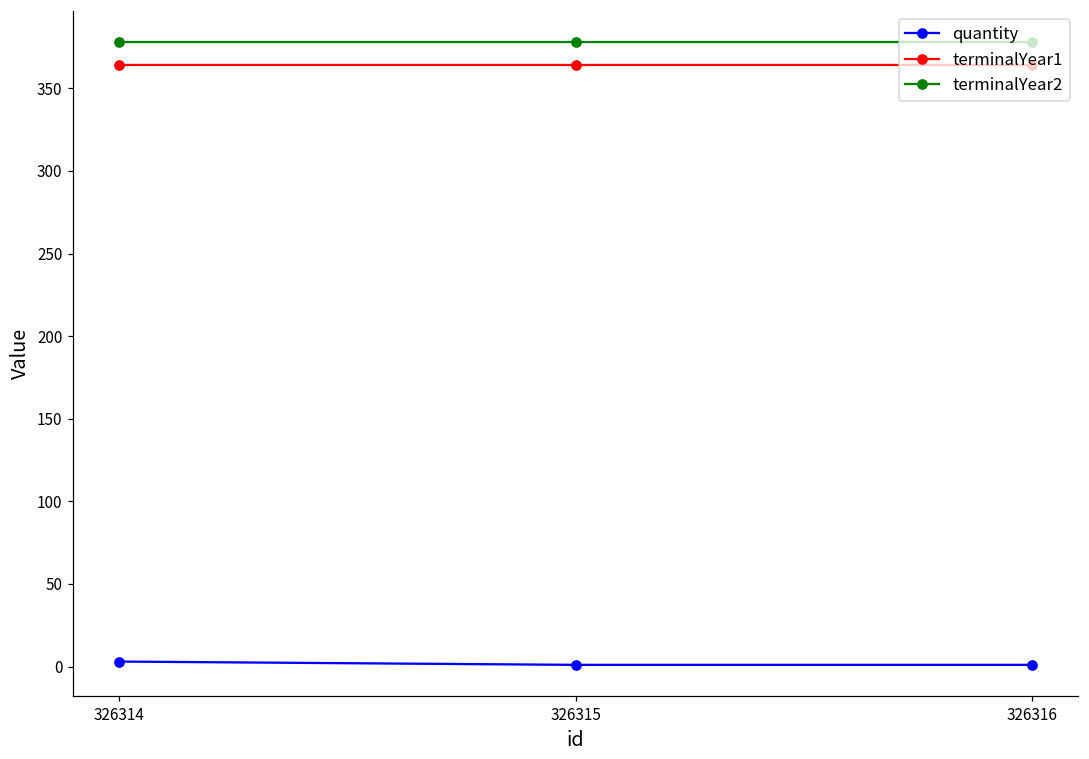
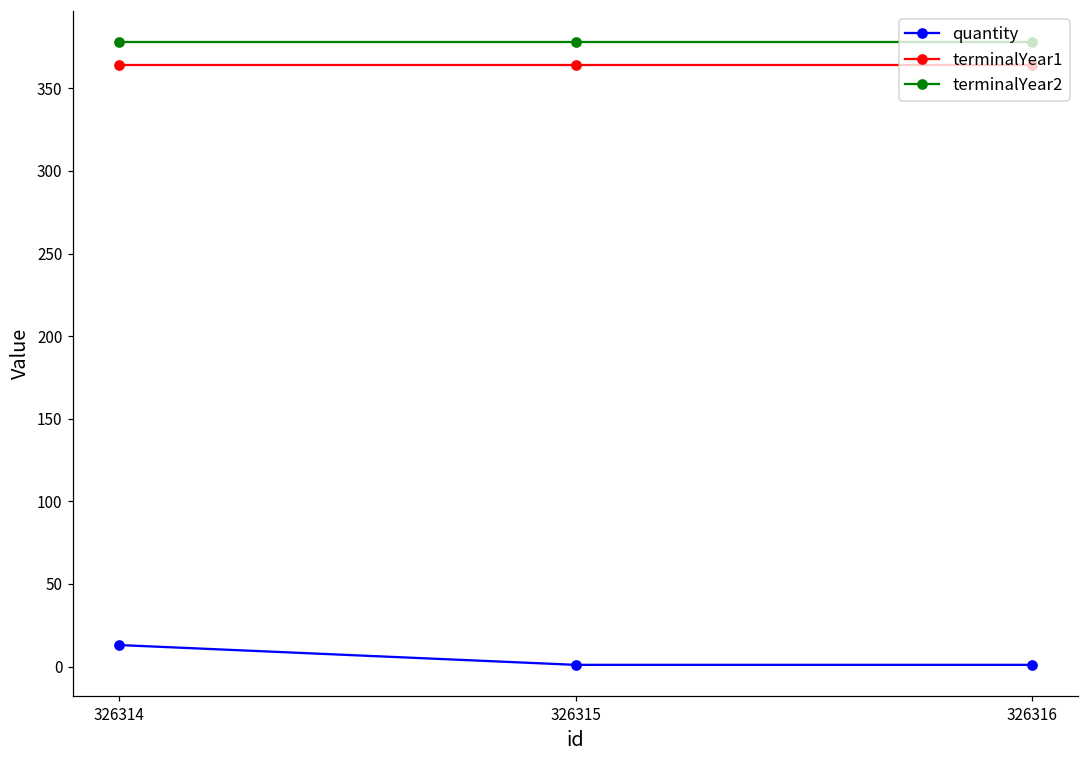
quantity, 326314: 3 -> 13
